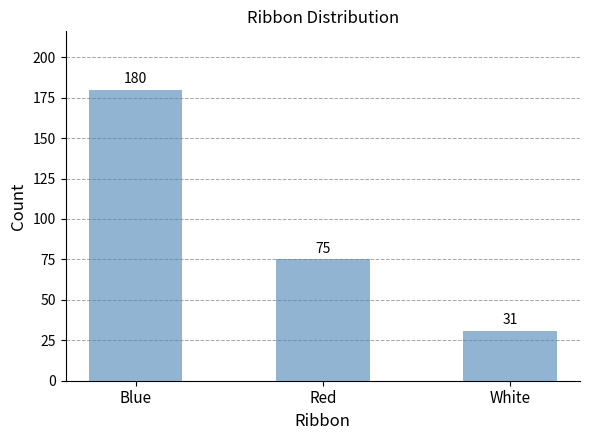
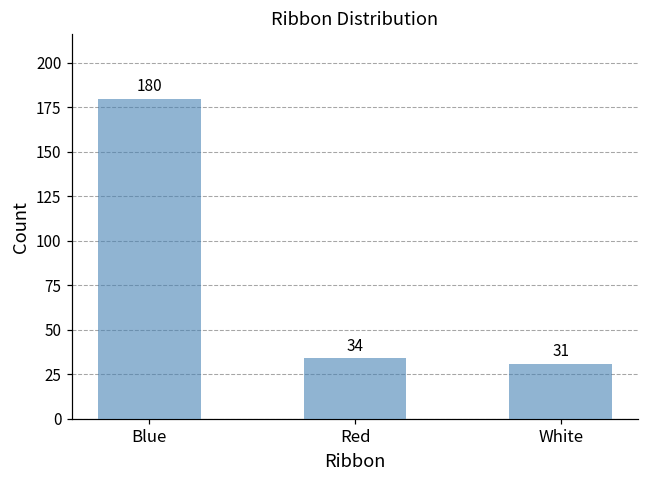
Red: 75 -> 34
